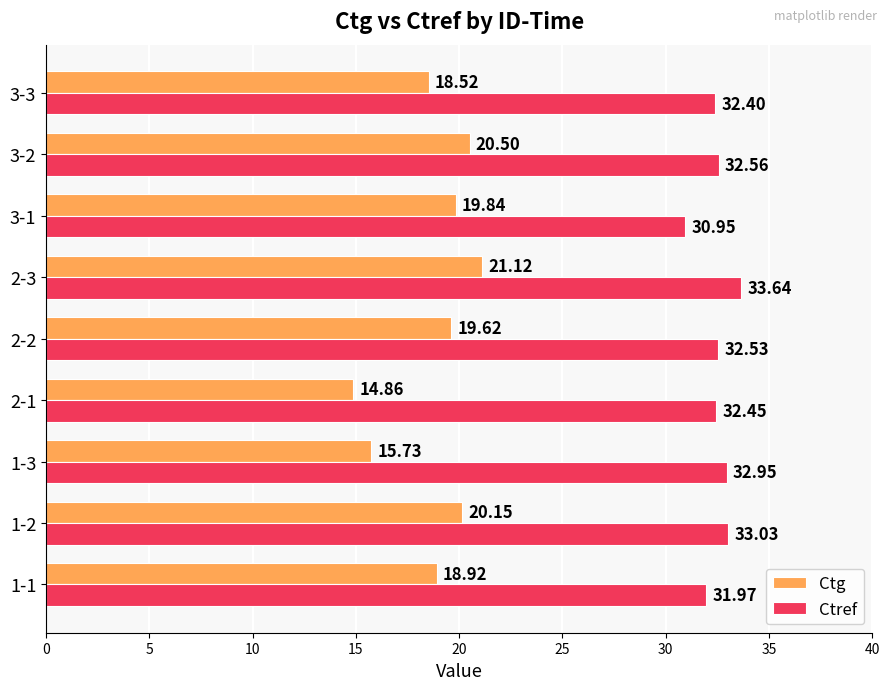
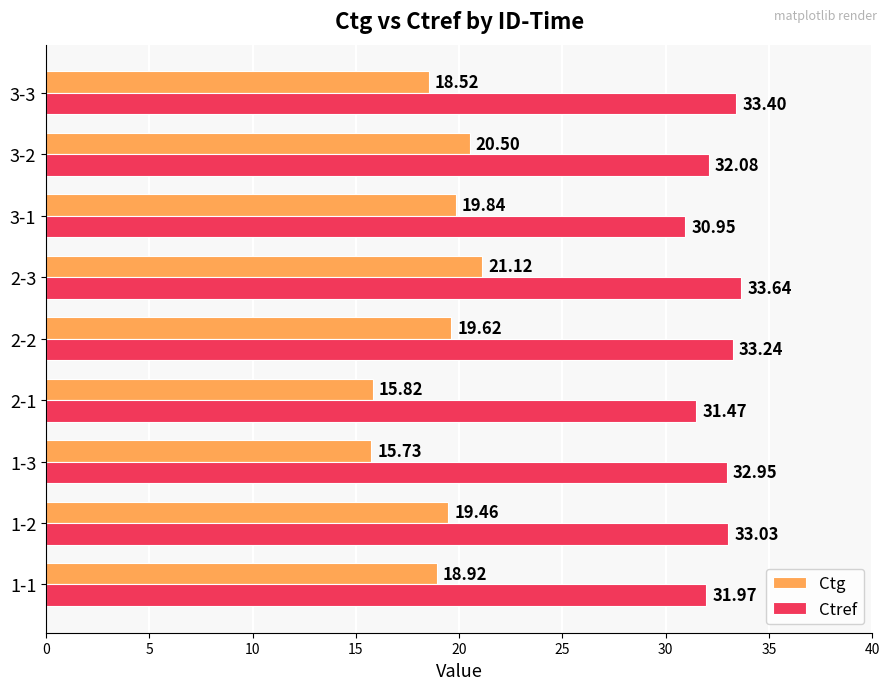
Ctref, 3-3: 32.40 -> 33.40
Ctref, 3-2: 32.56 -> 32.08
Ctref, 2-2: 32.53 -> 33.24
Ctg, 2-1: 14.86 -> 15.82
Ctref, 2-1: 32.45 -> 31.47
Ctg, 1-2: 20.15 -> 19.46
